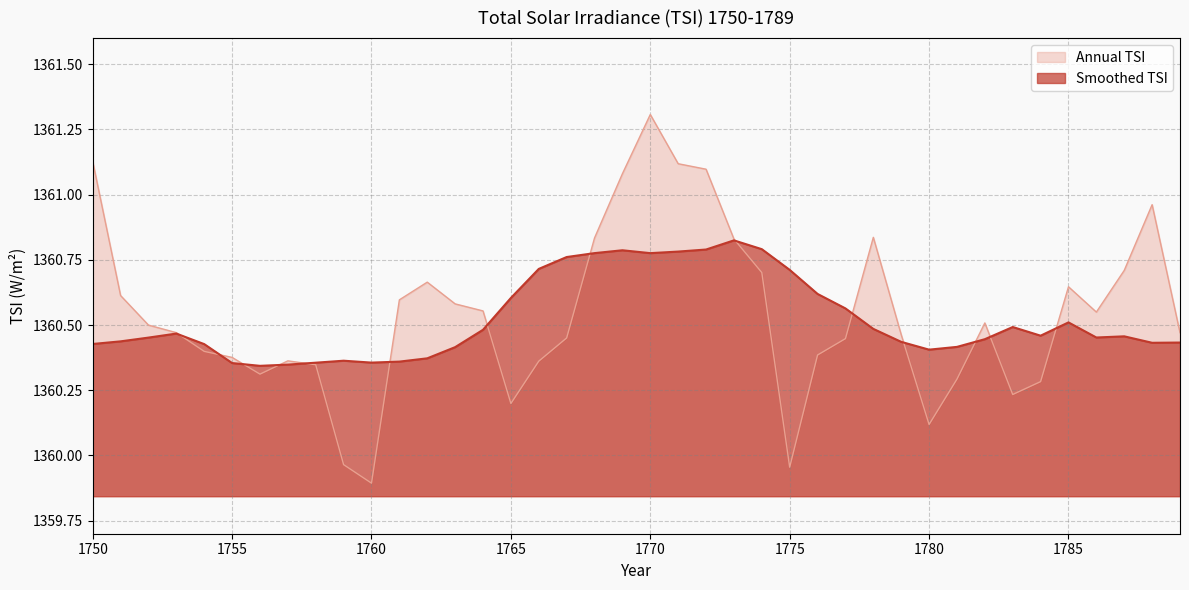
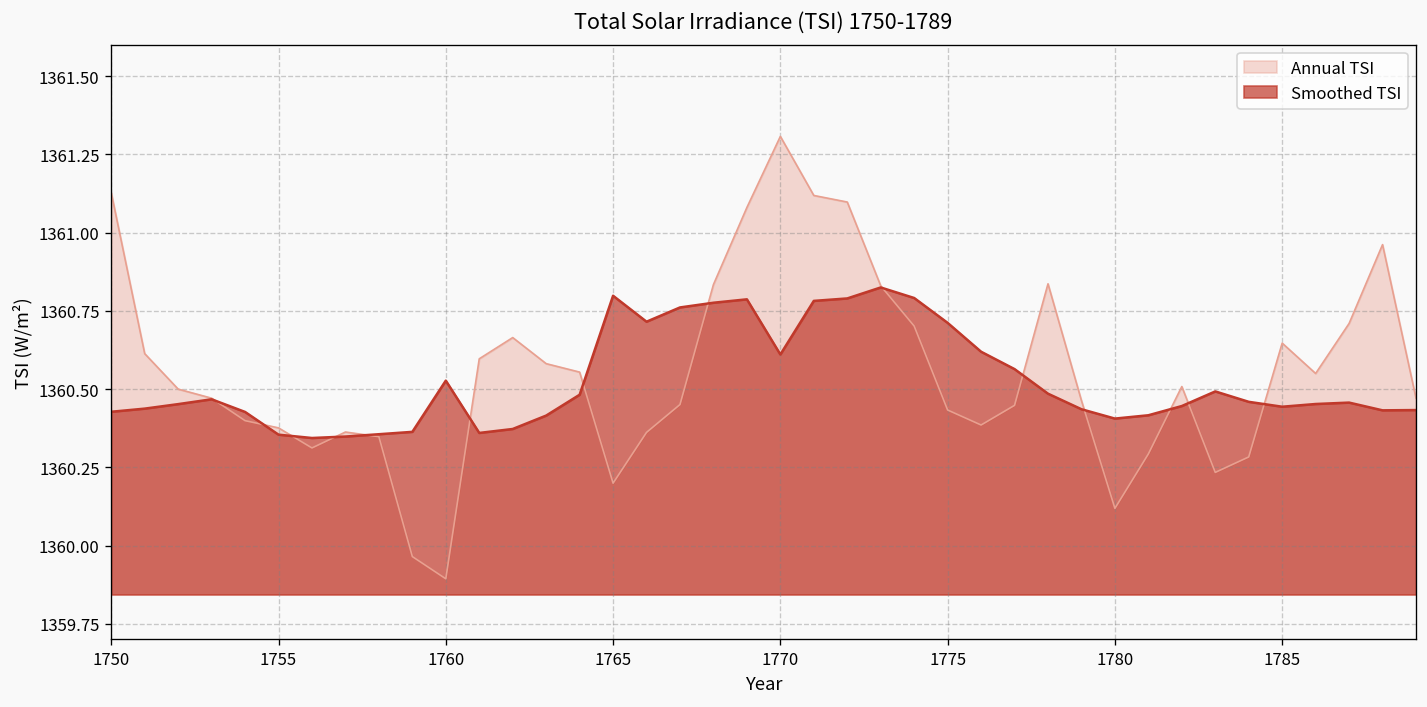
Smoothed TSI, 1760: 1360.36 -> 1360.53
Smoothed TSI, 1765: 1360.60 -> 1360.80
Smoothed TSI, 1770: 1360.78 -> 1360.61
Annual TSI, 1775: 1359.96 -> 1360.43
Smoothed TSI, 1785: 1360.51 -> 1360.44
